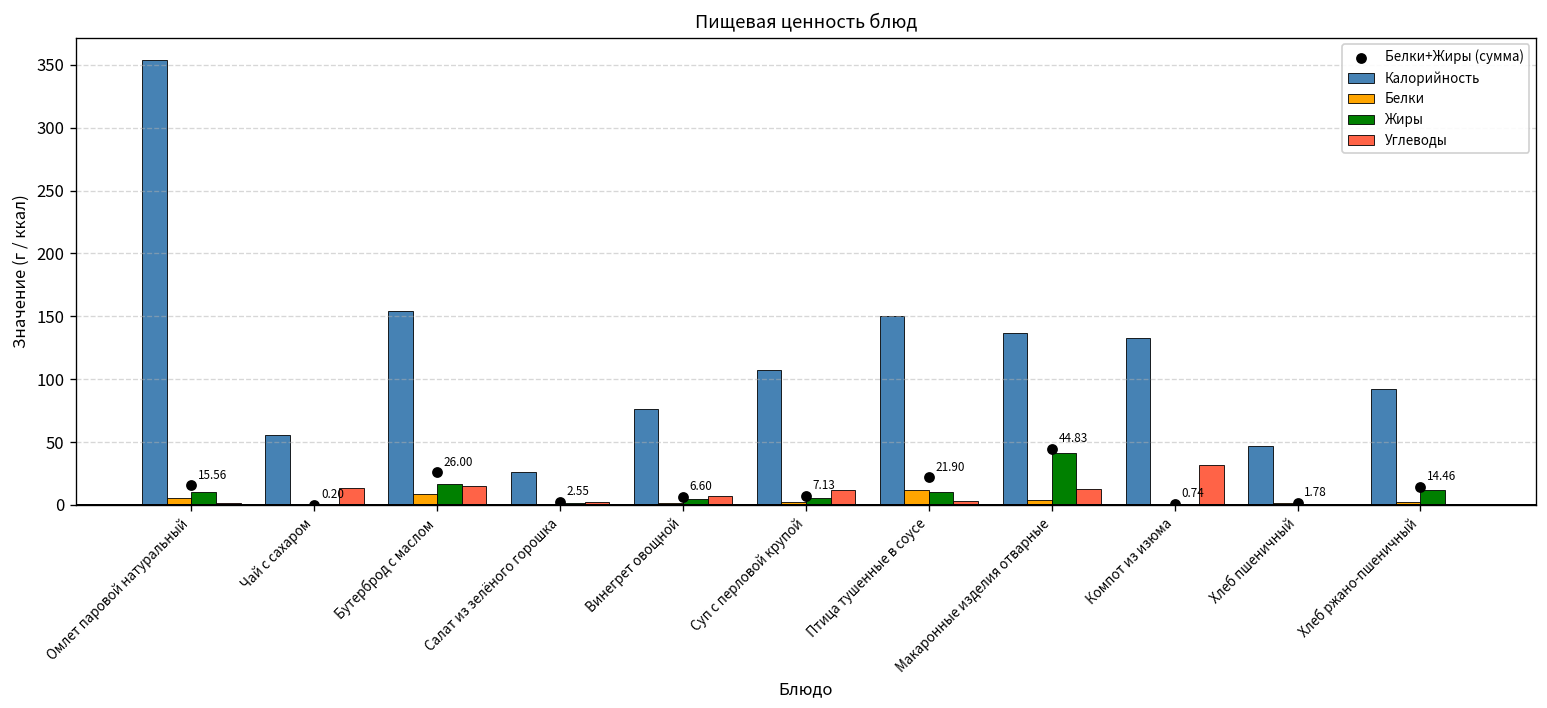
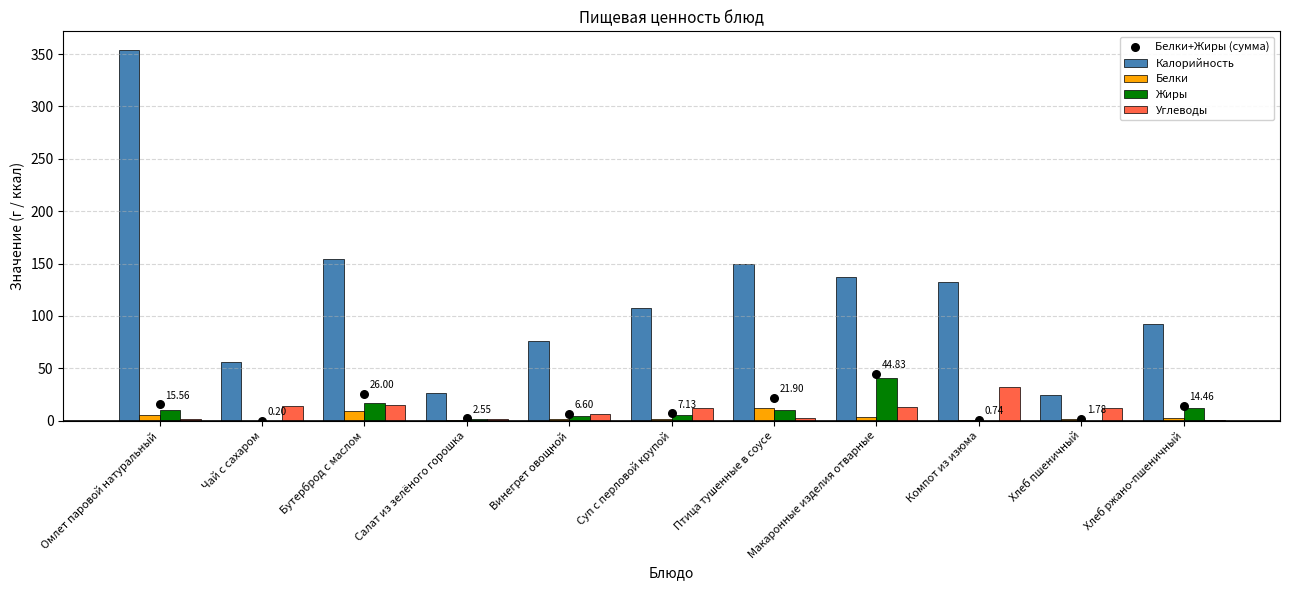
Калорийность, Хлеб пшеничный: 47 -> 25
Углеводы, Хлеб пшеничный: 0 -> 12
